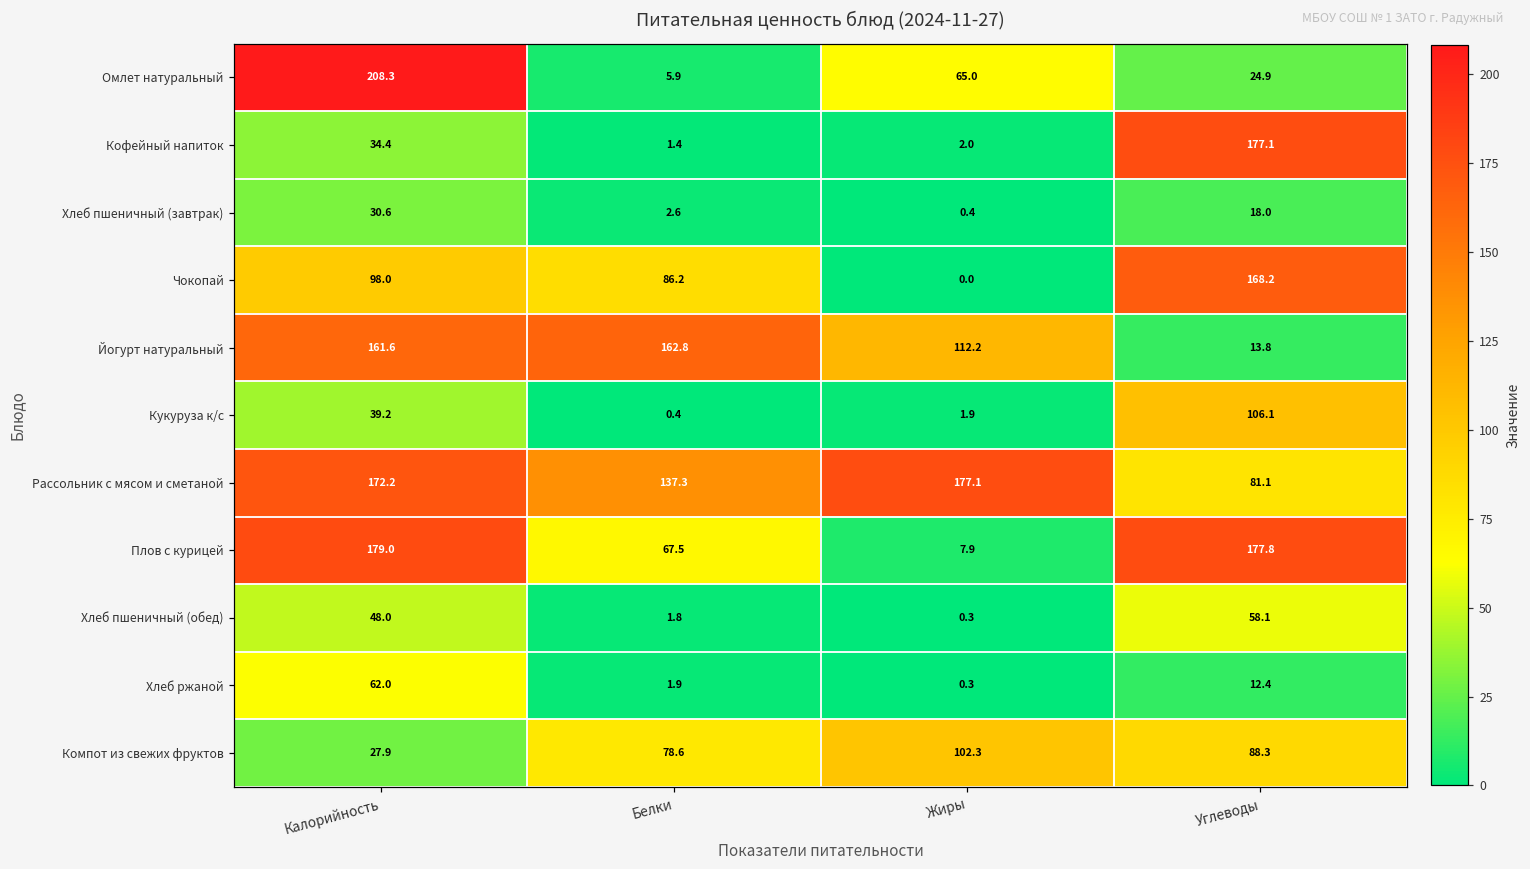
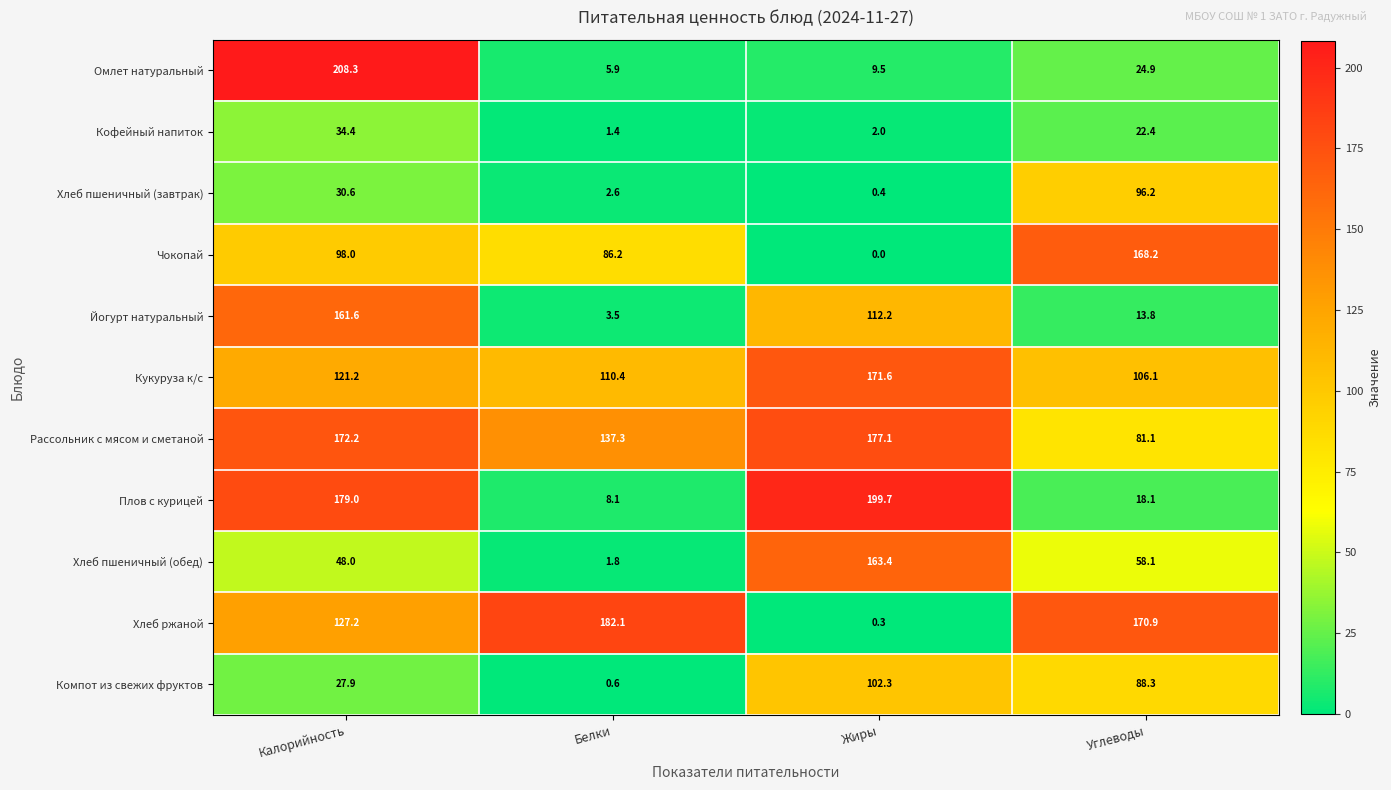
Омлет натуральный, Жиры: 65.0 -> 9.5
Кофейный напиток, Углеводы: 177.1 -> 22.4
Хлеб пшеничный (завтрак), Углеводы: 18.0 -> 96.2
Йогурт натуральный, Белки: 162.8 -> 3.5
Кукуруза к/с, Калорийность: 39.2 -> 121.2
Кукуруза к/с, Белки: 0.4 -> 110.4
Кукуруза к/с, Жиры: 1.9 -> 171.6
Плов с курицей, Белки: 67.5 -> 8.1
Плов с курицей, Жиры: 7.9 -> 199.7
Плов с курицей, Углеводы: 177.8 -> 18.1
Хлеб пшеничный (обед), Жиры: 0.3 -> 163.4
Хлеб ржаной, Калорийность: 62.0 -> 127.2
Хлеб ржаной, Белки: 1.9 -> 182.1
Хлеб ржаной, Углеводы: 12.4 -> 170.9
Компот из свежих фруктов, Белки: 78.6 -> 0.6
